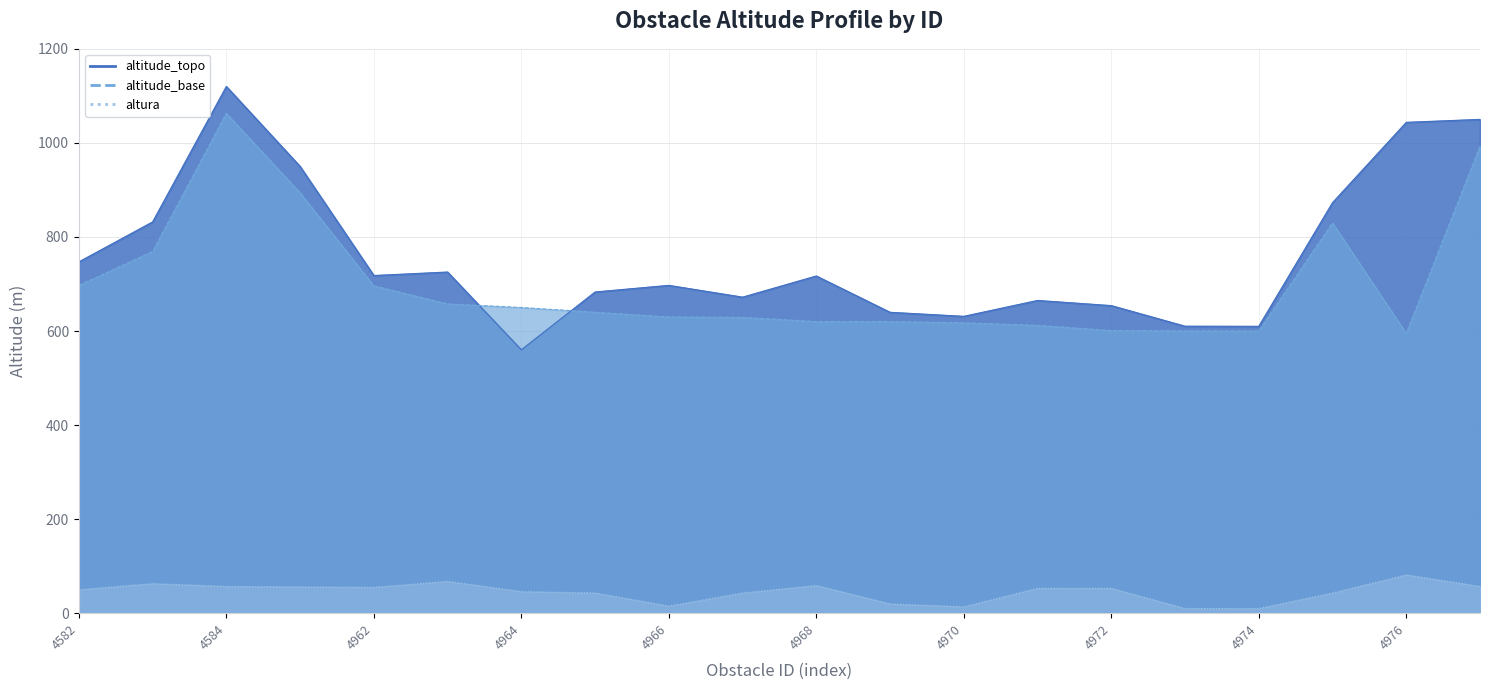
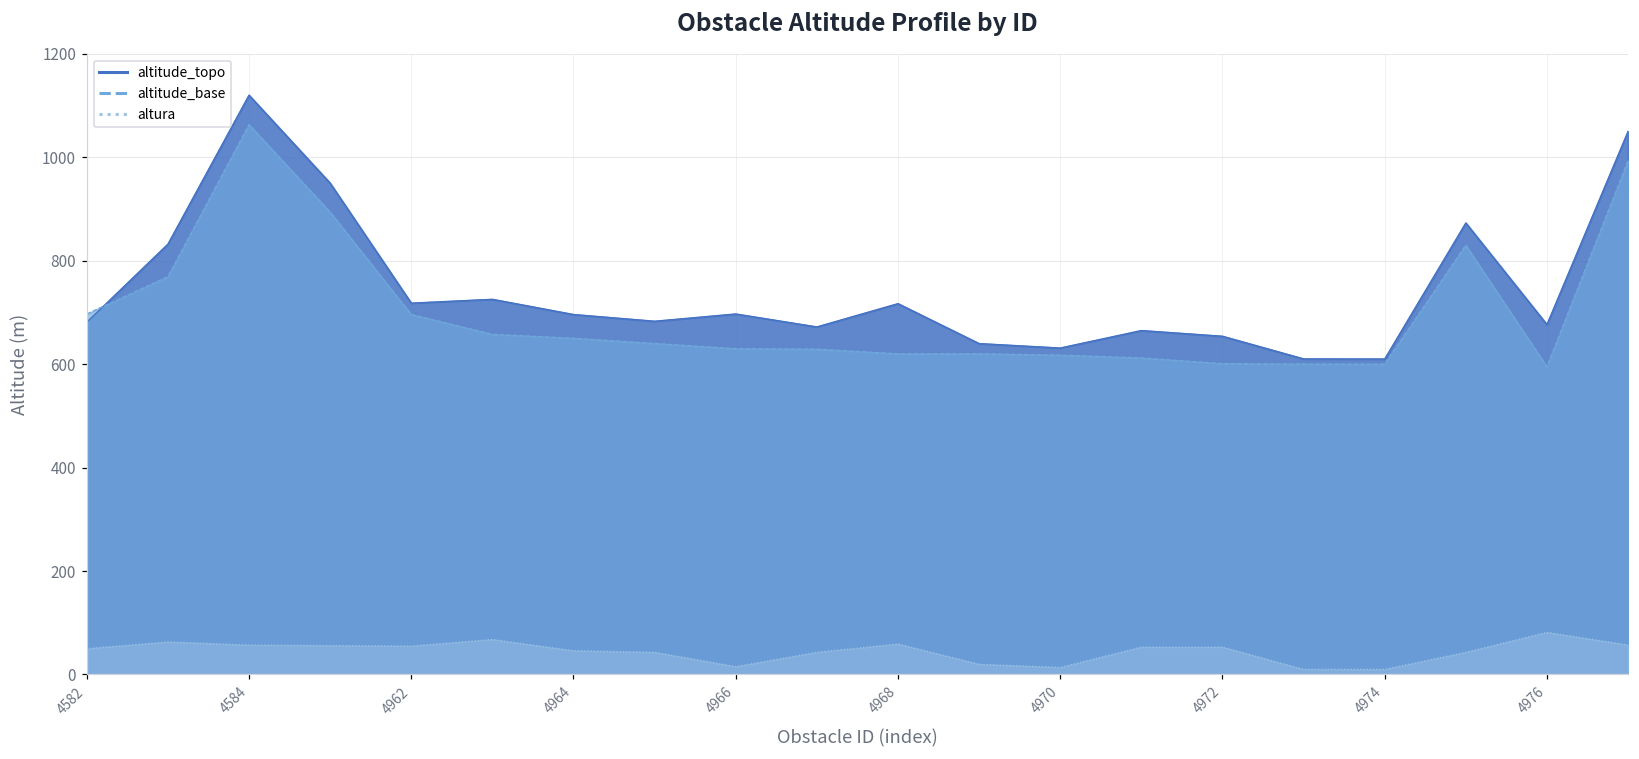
altitude_topo, 4582: 750 -> 680
altitude_topo, 4964: 560 -> 700
altitude_topo, 4976: 1040 -> 680
